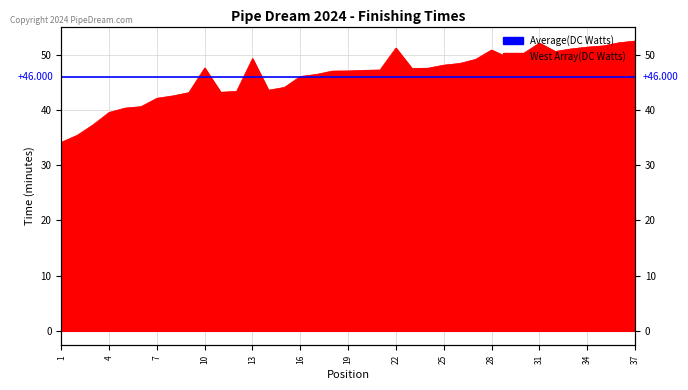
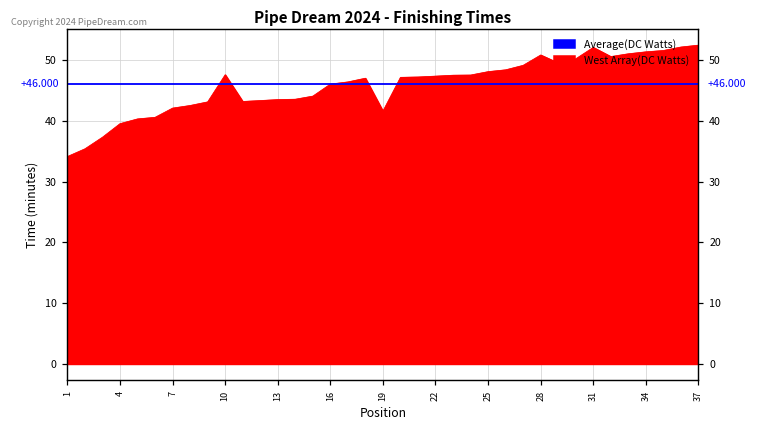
13: 49 -> 44
19: 47 -> 42
22: 51 -> 47
